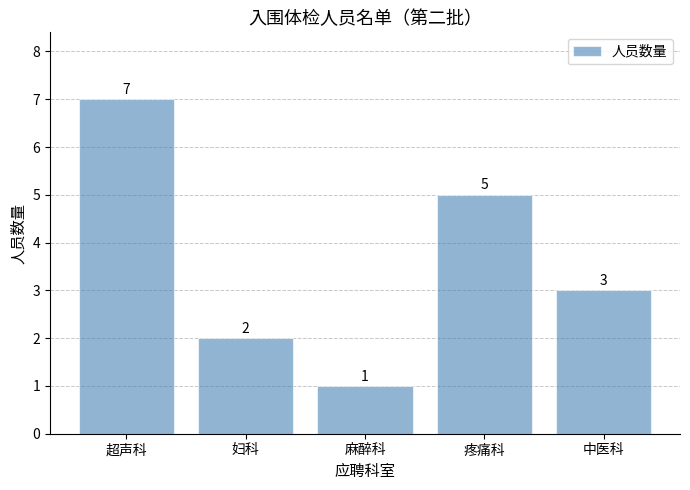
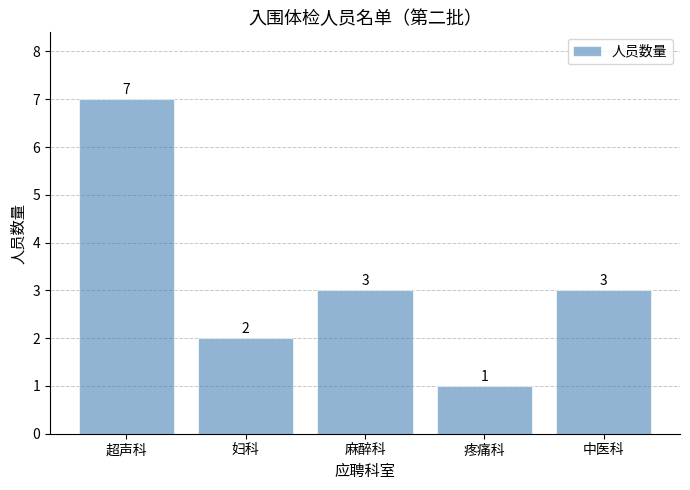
麻醉科: 1 -> 3
疼痛科: 5 -> 1
